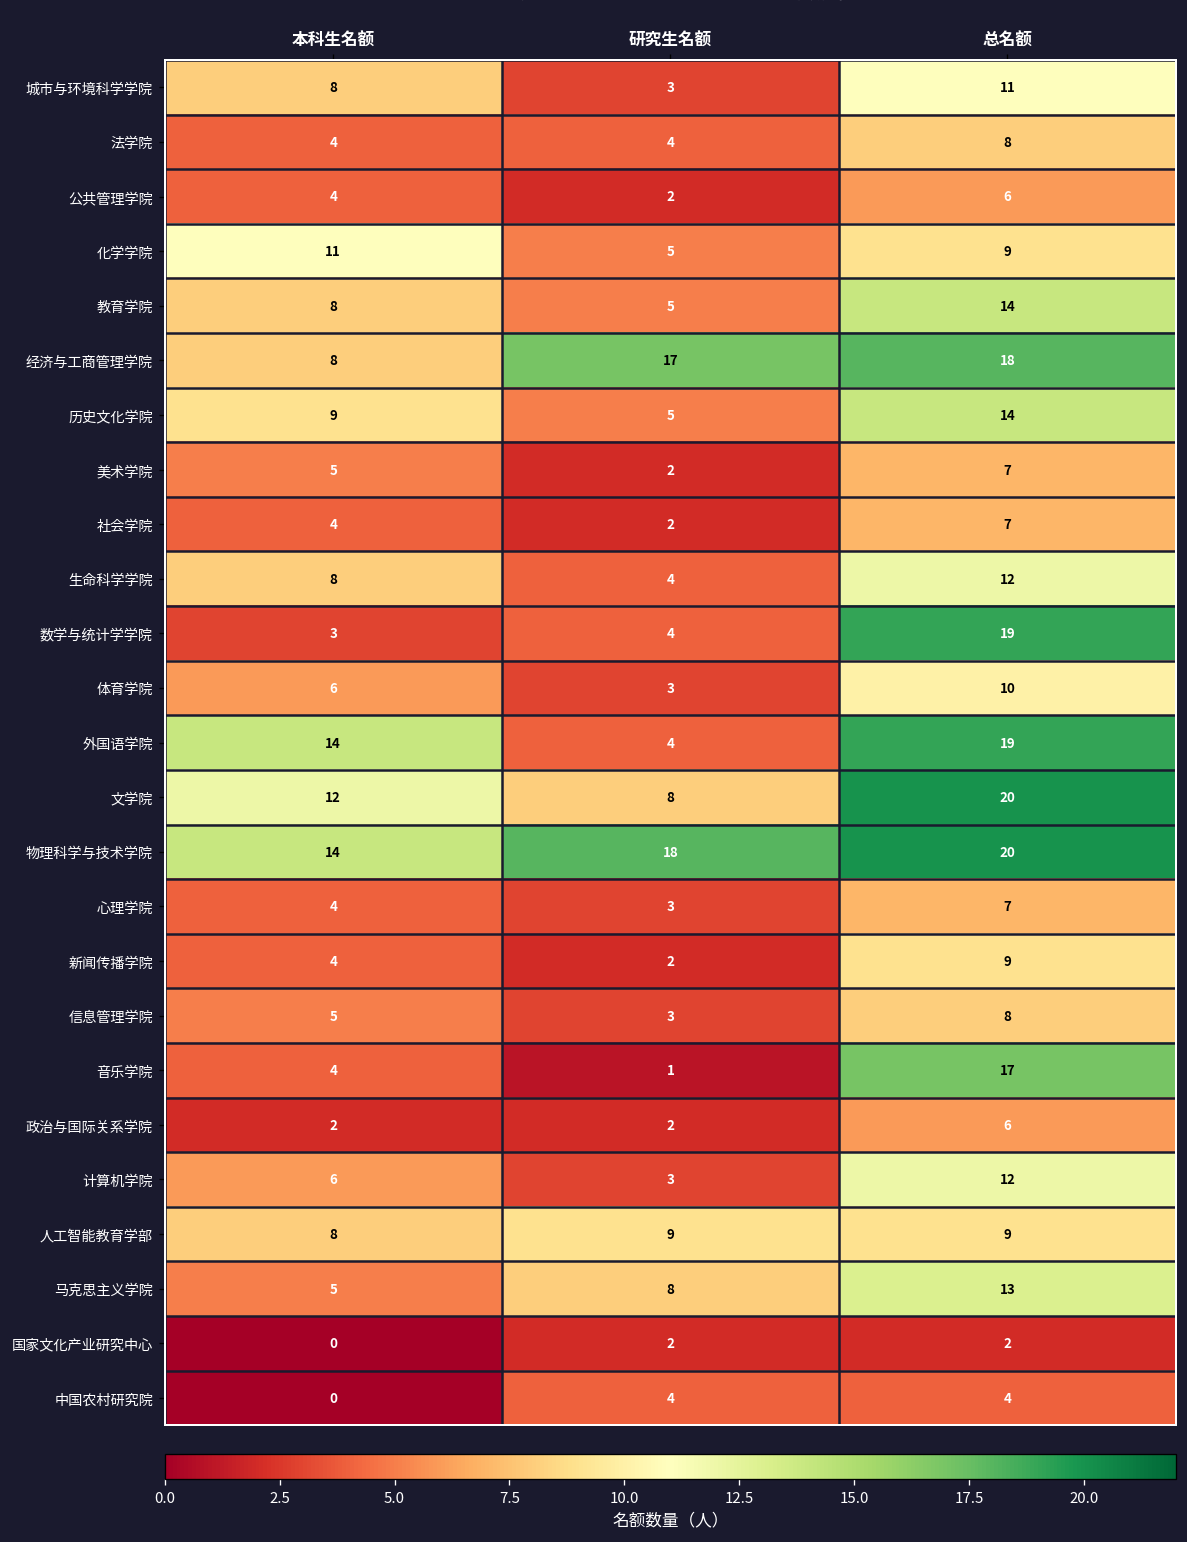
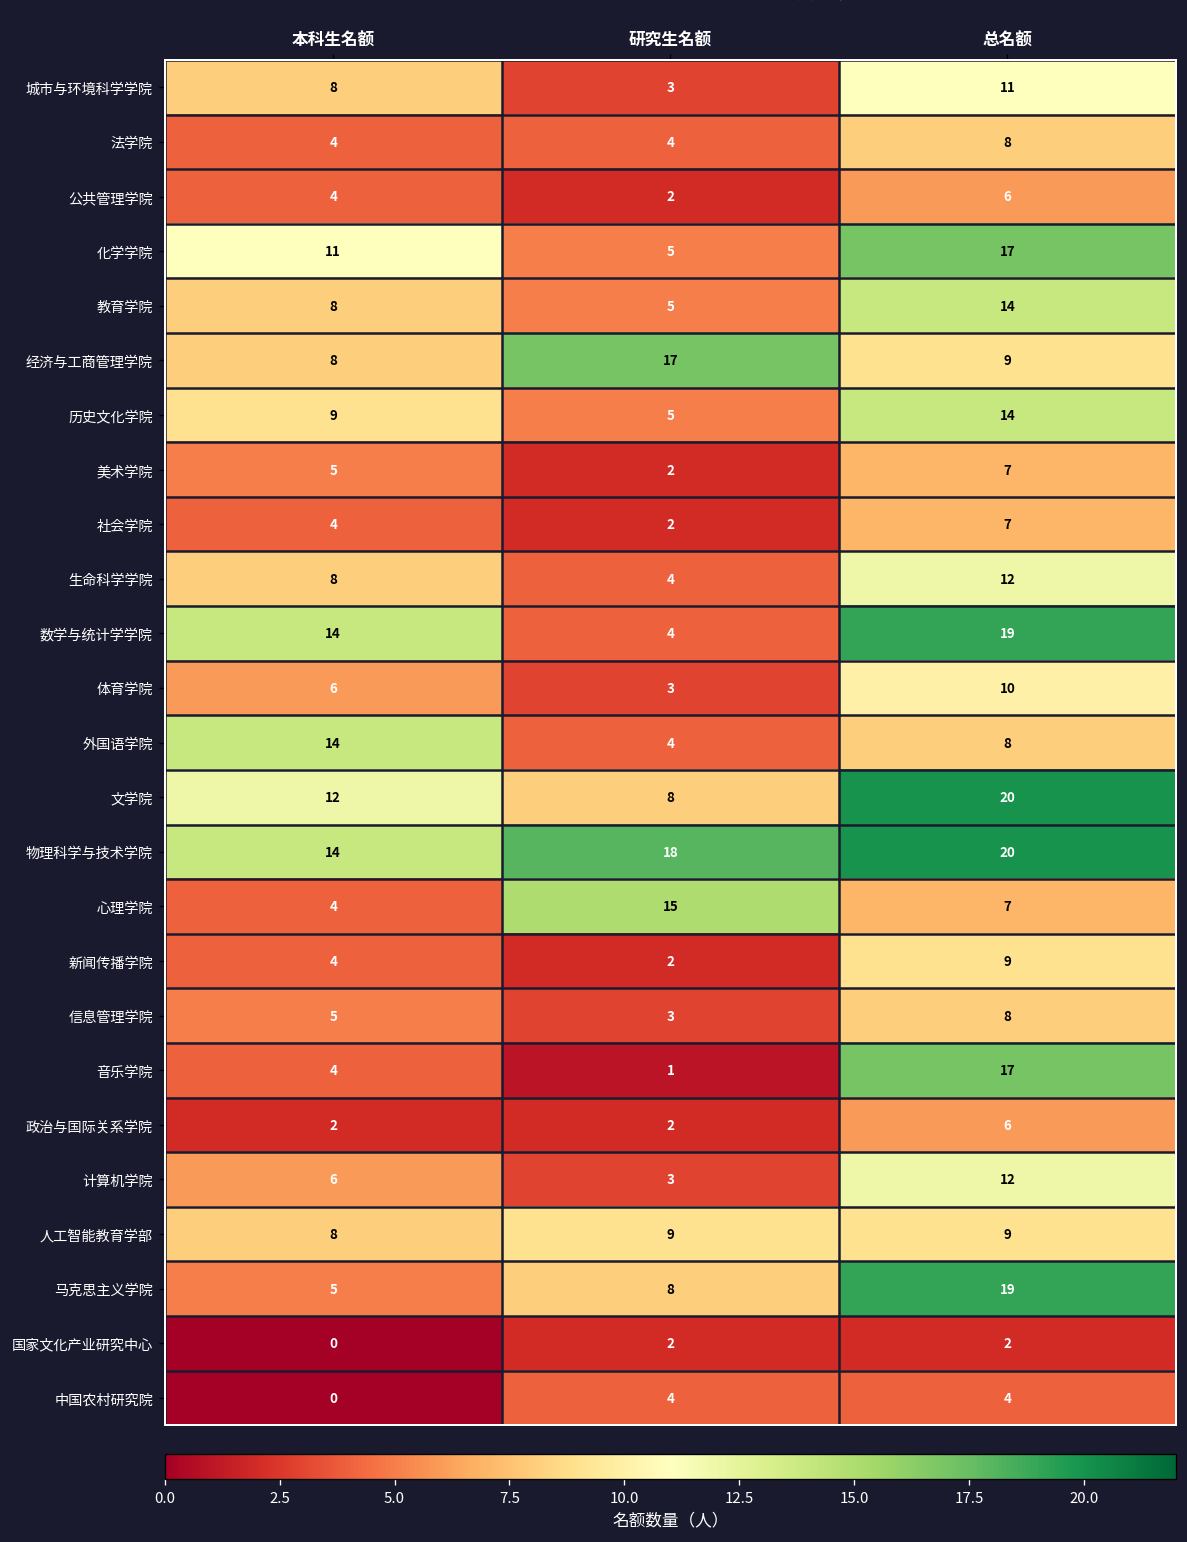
化学学院, 总名额: 9 -> 17
经济与工商管理学院, 总名额: 18 -> 9
数学与统计学学院, 本科生名额: 3 -> 14
外国语学院, 总名额: 19 -> 8
心理学院, 研究生名额: 3 -> 15
马克思主义学院, 总名额: 13 -> 19
